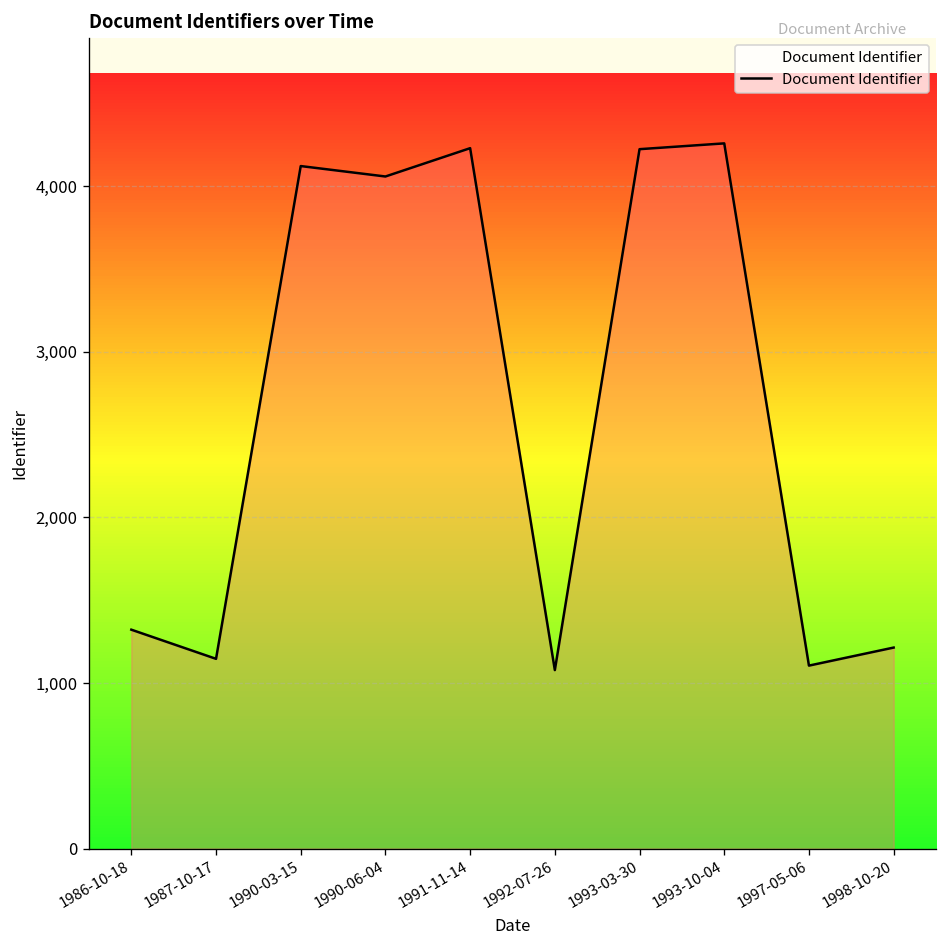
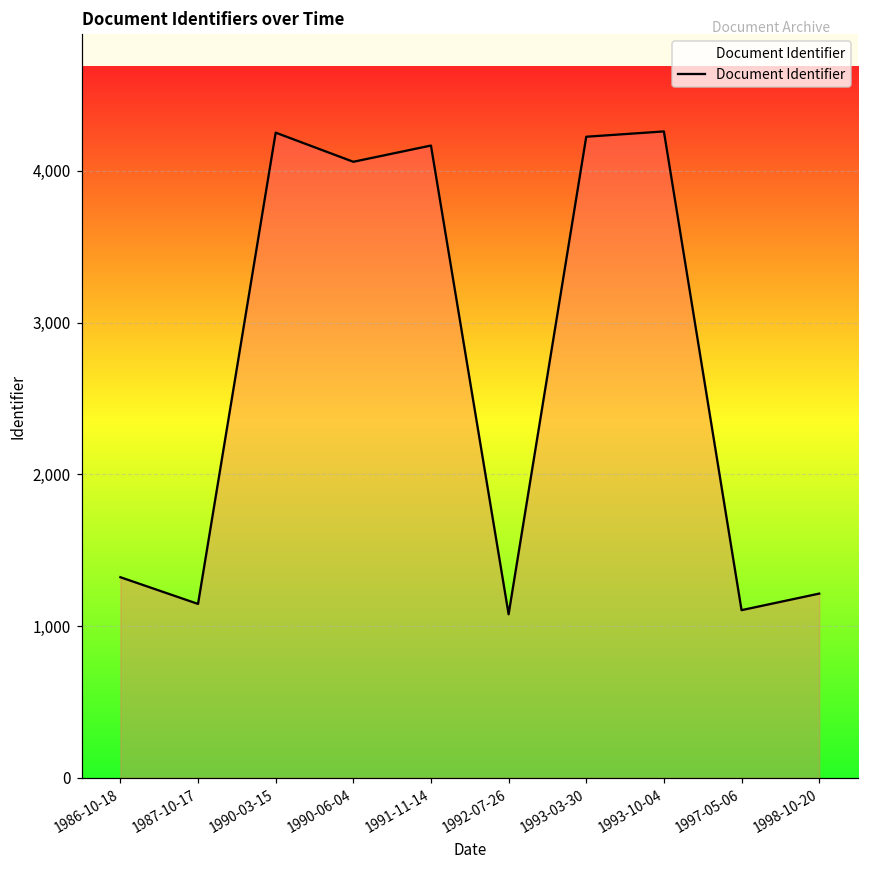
1990-03-15: 4,120 -> 4,250
1991-11-14: 4,230 -> 4,170
